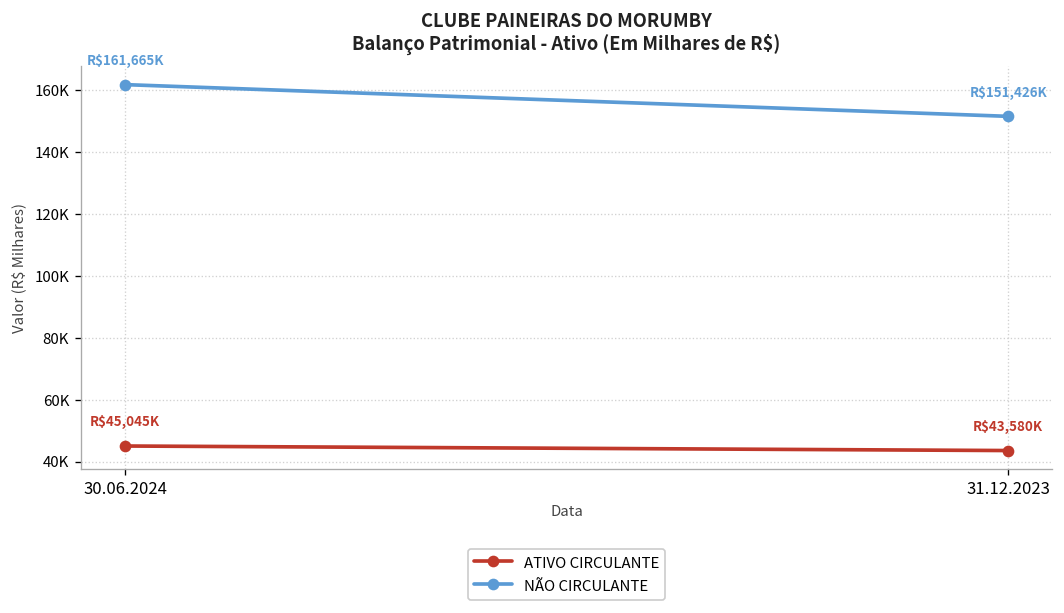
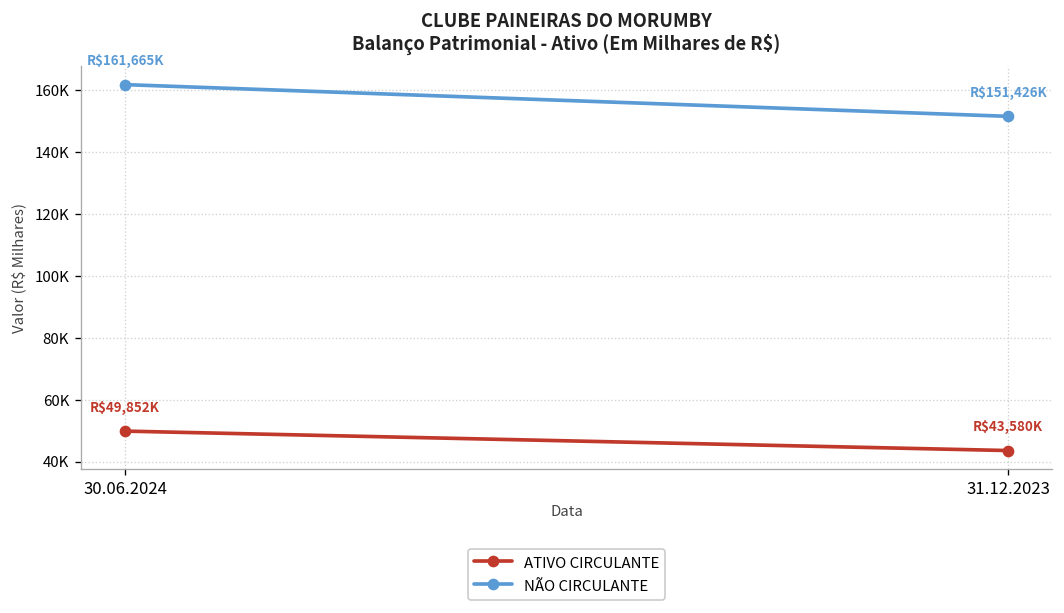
ATIVO CIRCULANTE, 30.06.2024: $45,045K -> $49,852K
